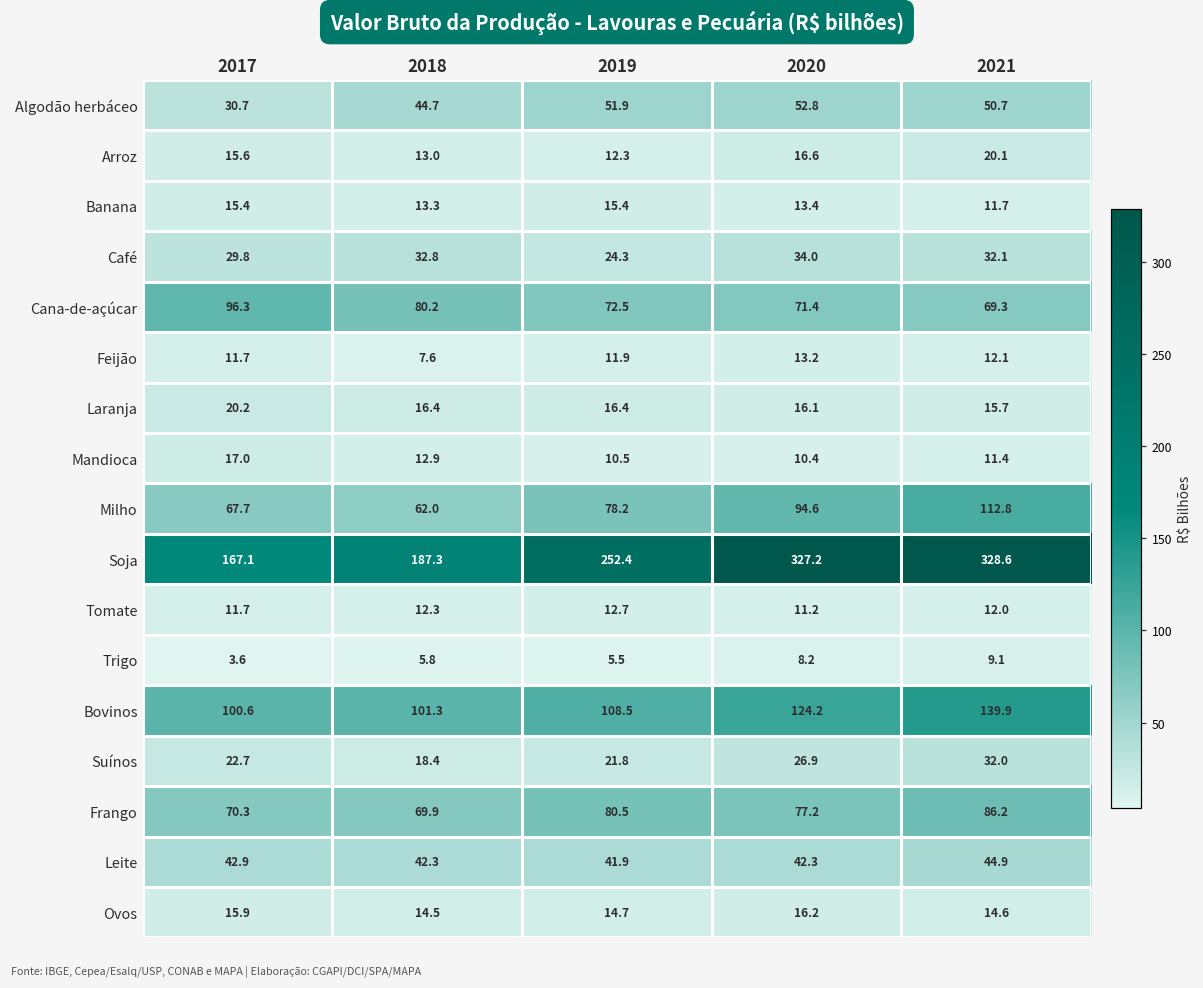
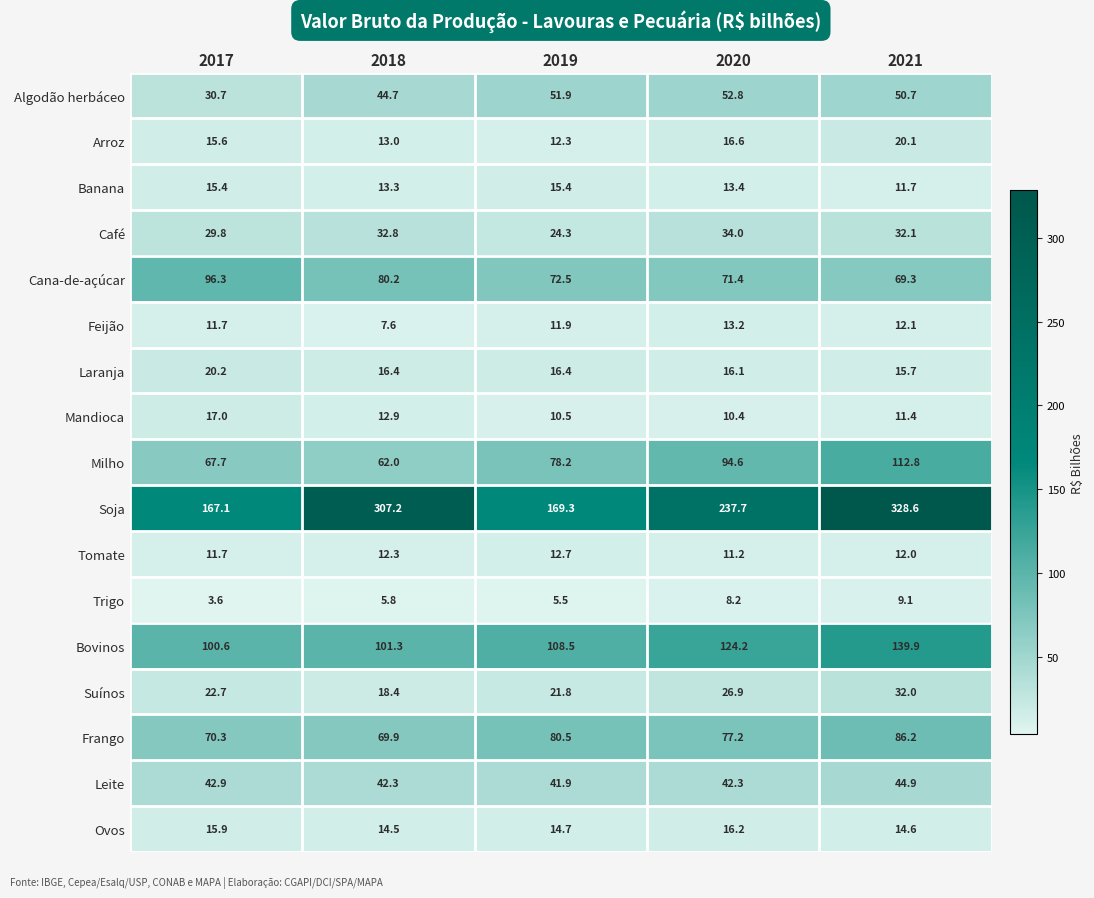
Soja, 2018: 187.3 -> 307.2
Soja, 2019: 252.4 -> 169.3
Soja, 2020: 327.2 -> 237.7
